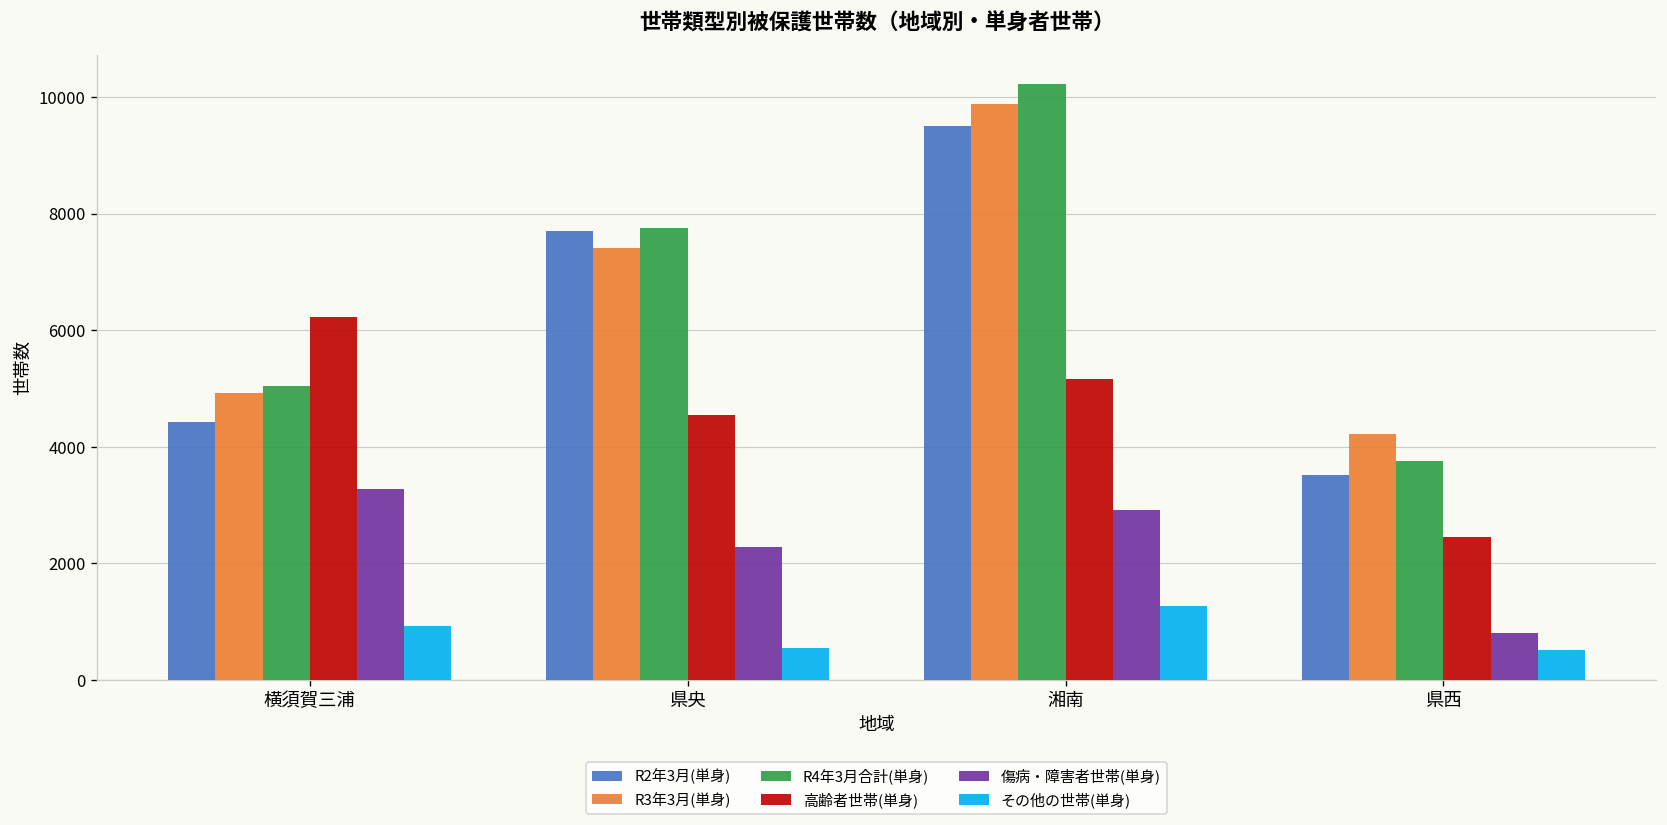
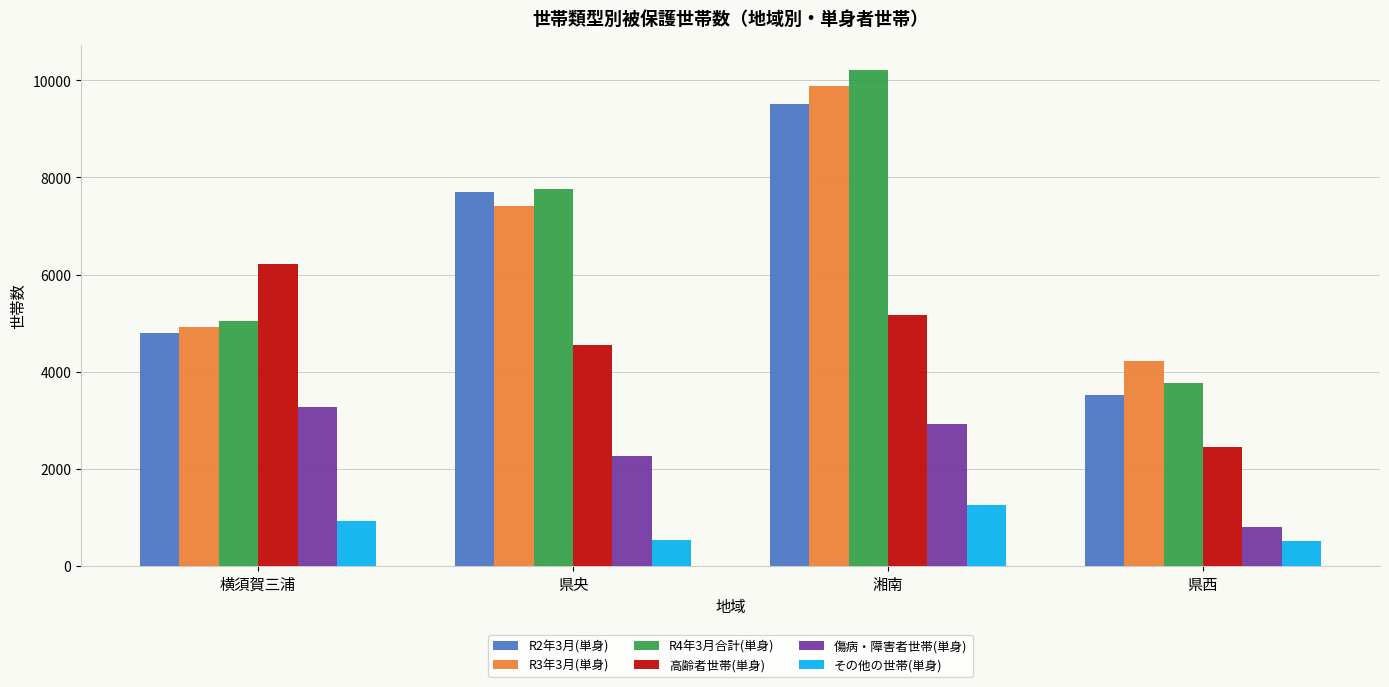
R2年3月(単身), 横須賀三浦: 4400 -> 4800
